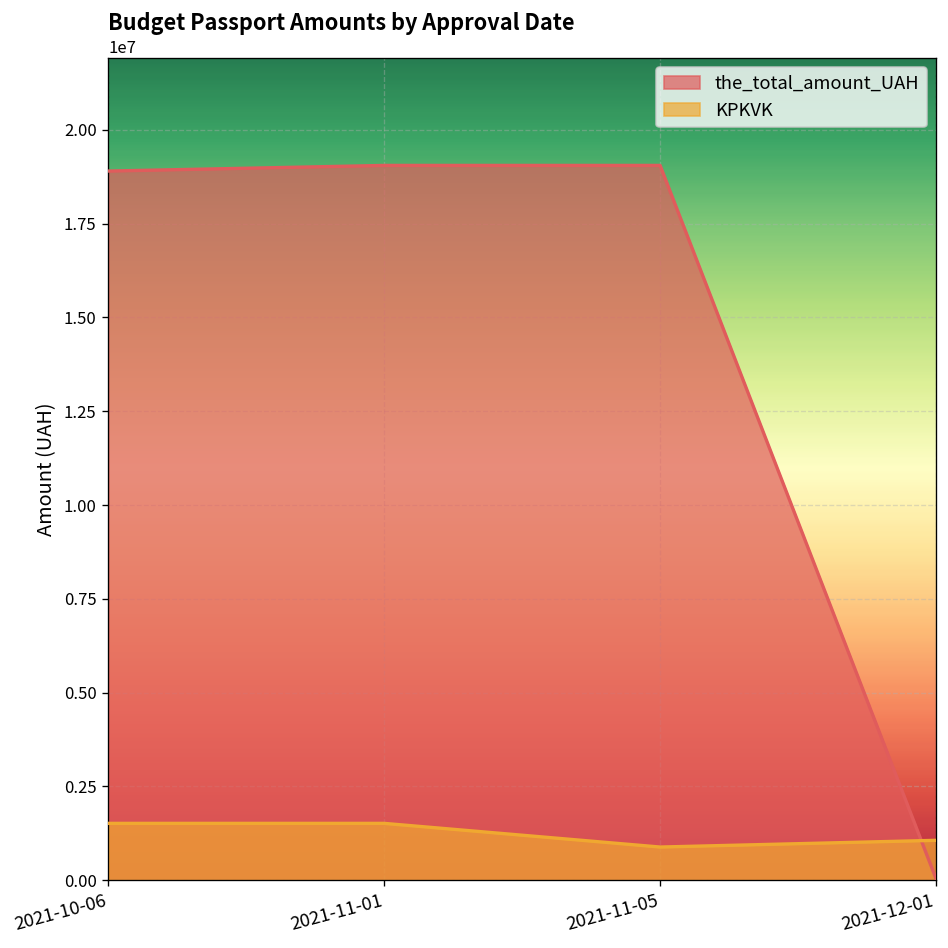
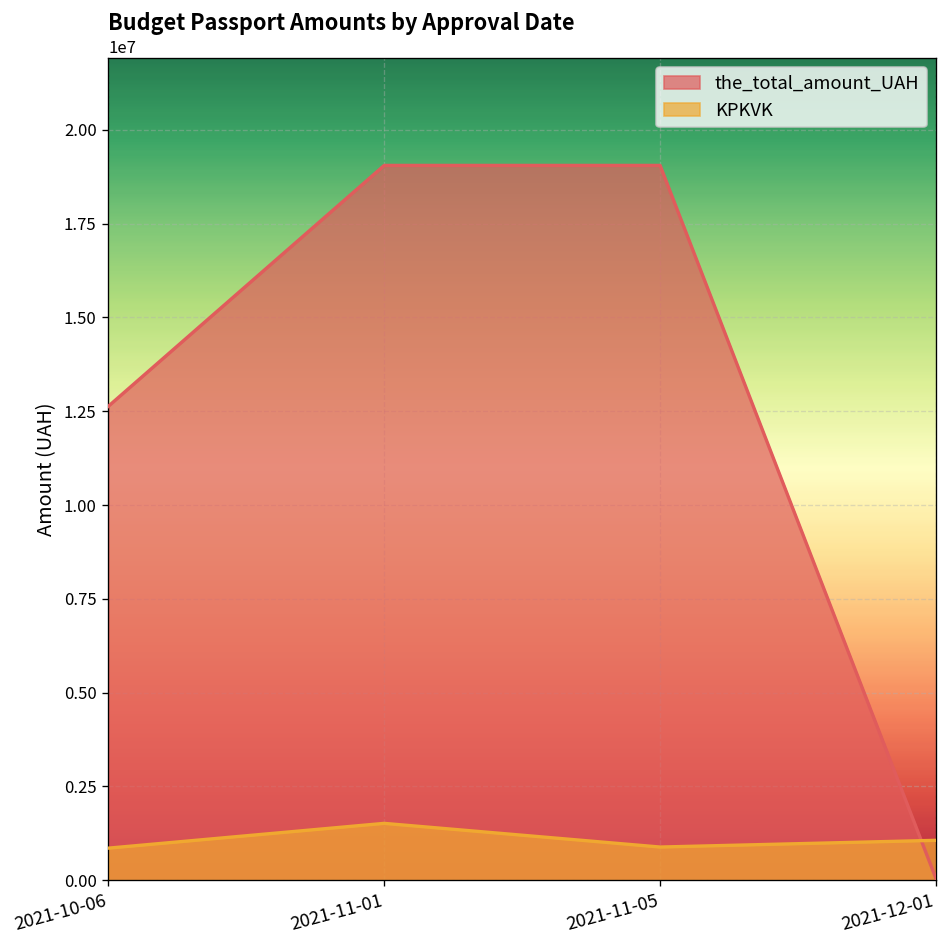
the_total_amount_UAH, 2021-10-06: 18900000 -> 12600000
KPKVK, 2021-10-06: 1500000 -> 900000
